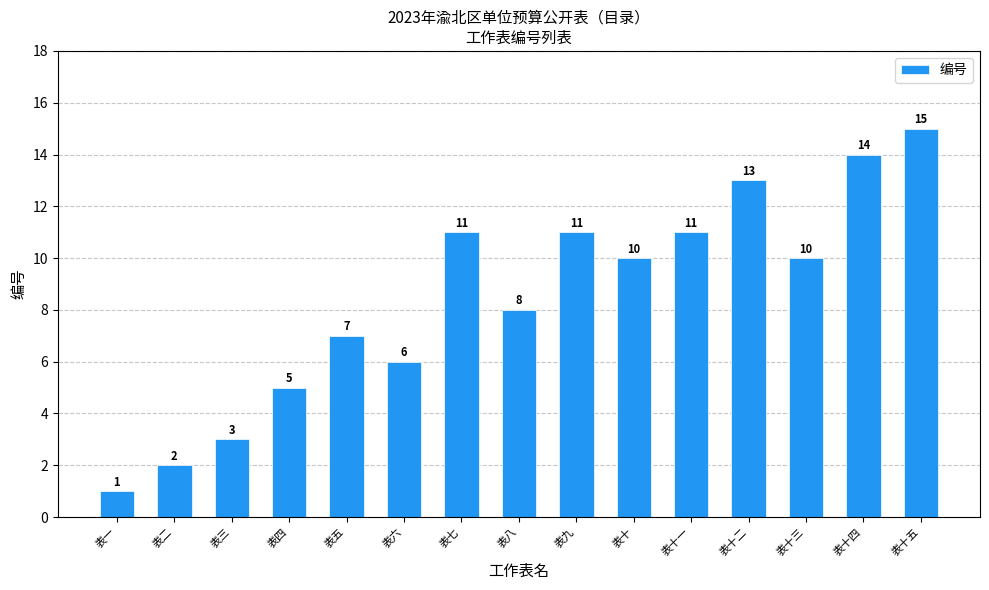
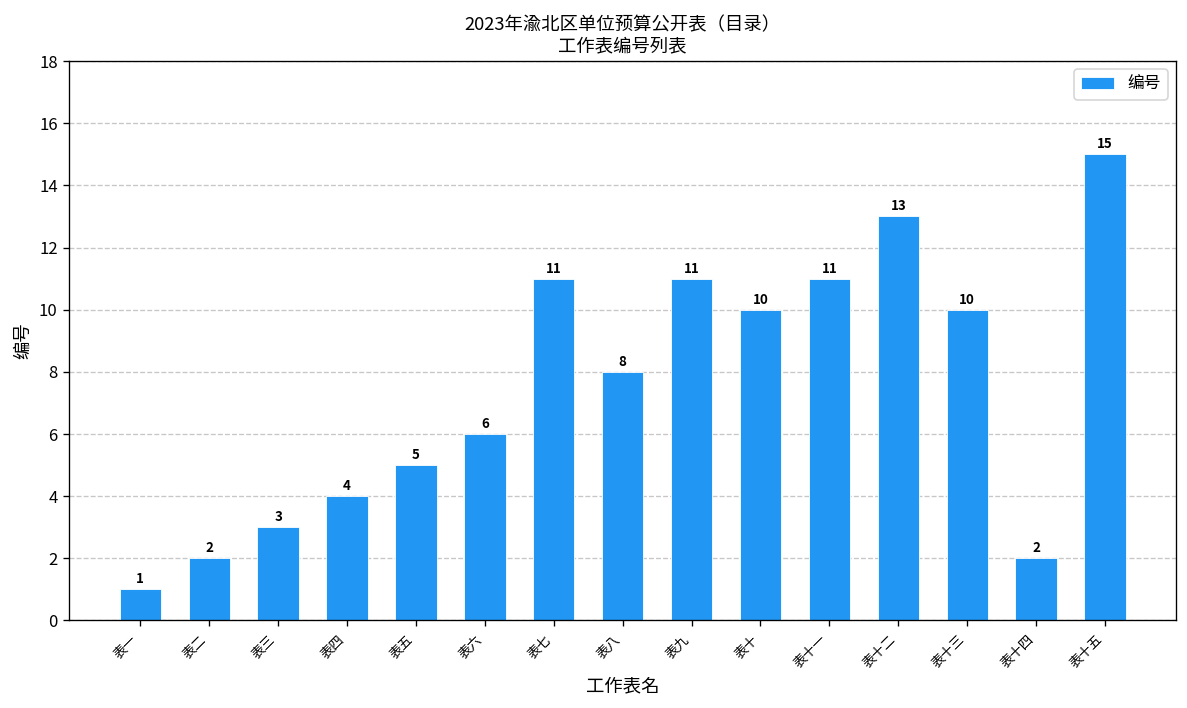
表四: 5 -> 4
表五: 7 -> 5
表十四: 14 -> 2
